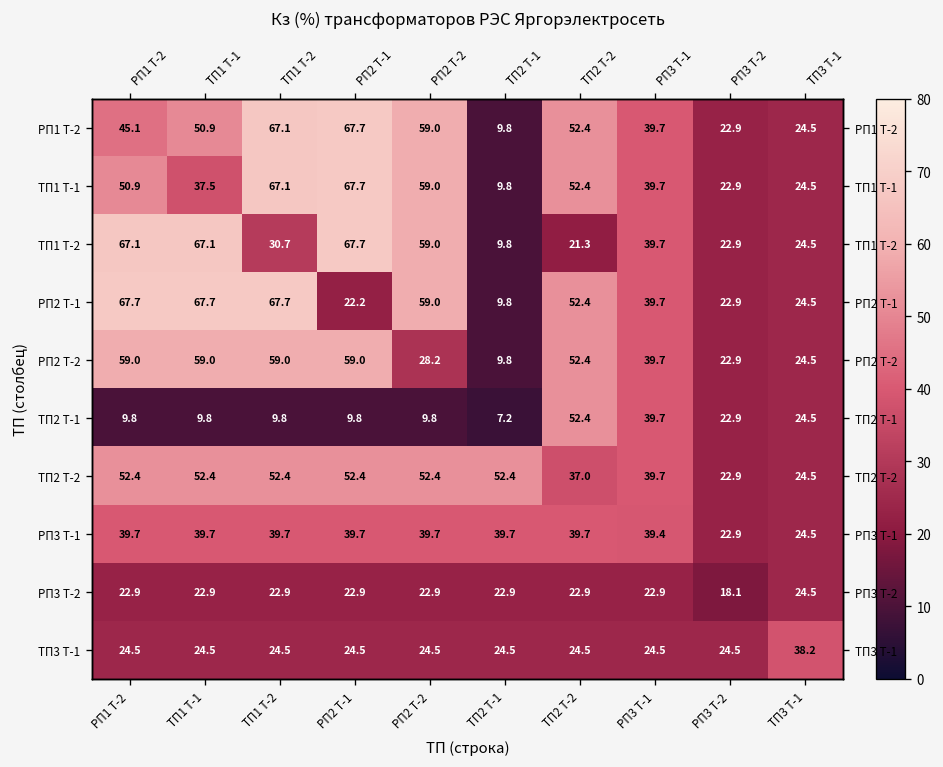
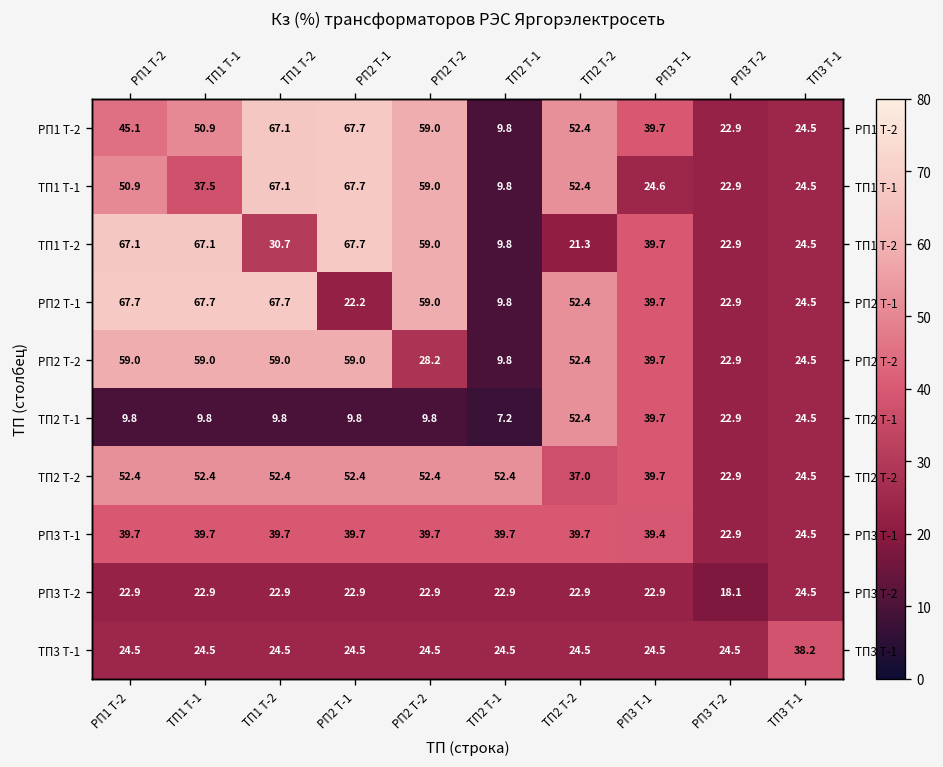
ТП1 Т-1, РП3 Т-1: 39.7 -> 24.6
